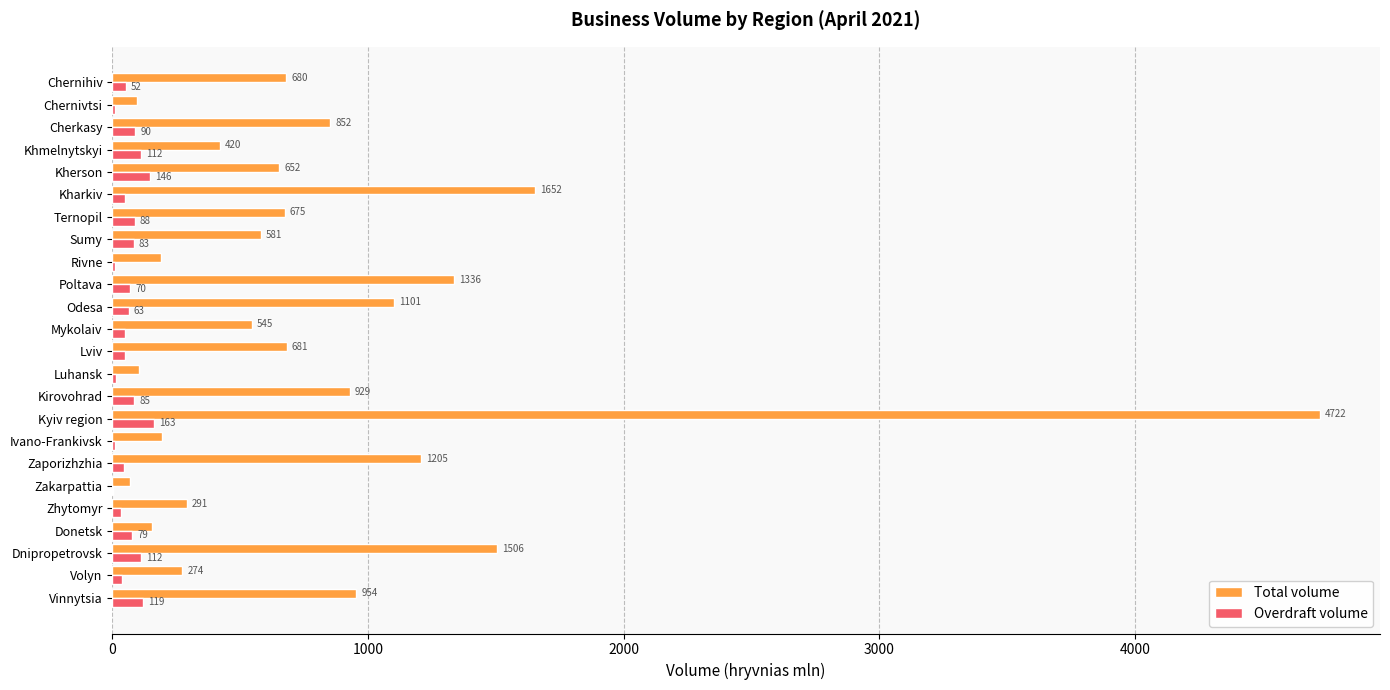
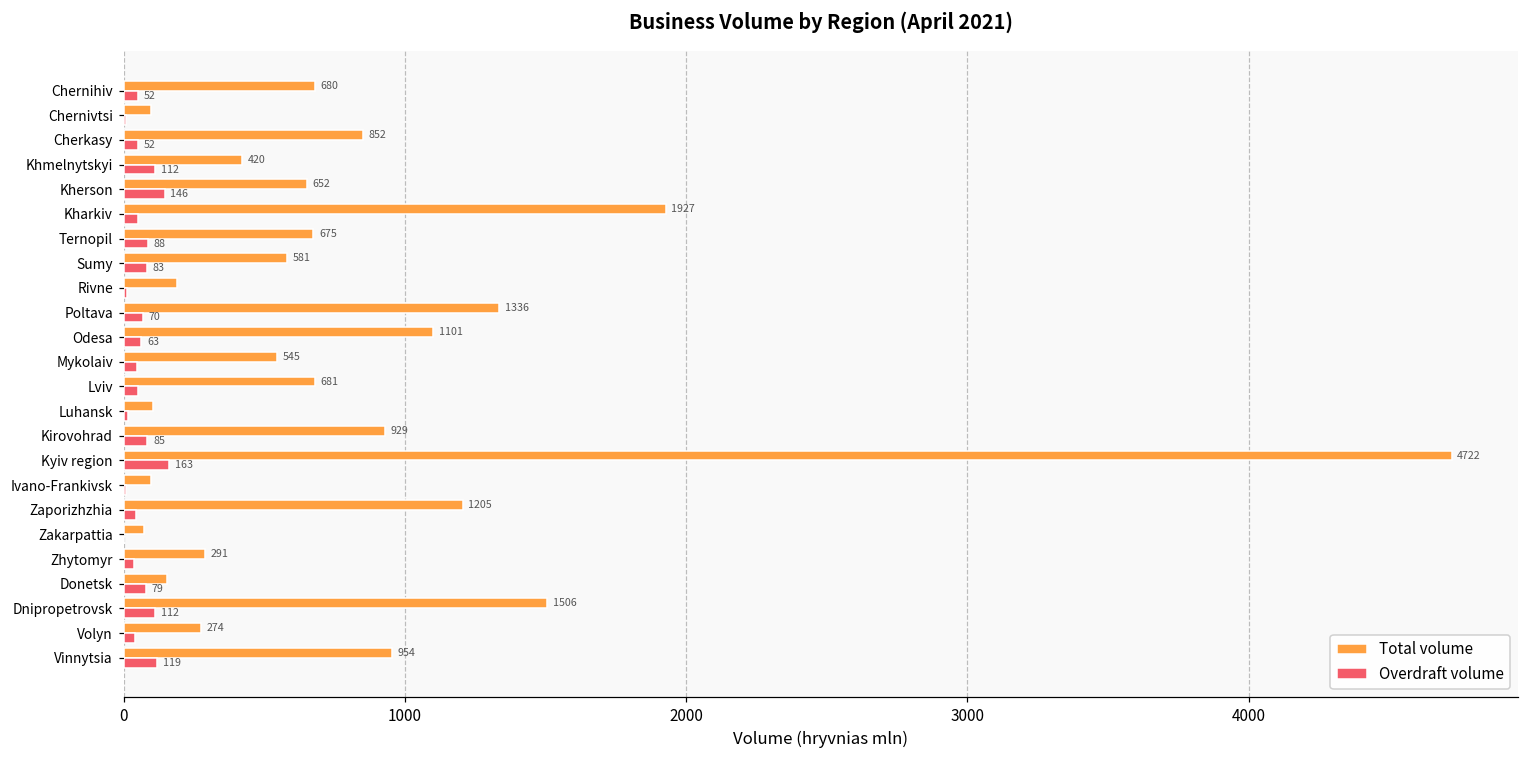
Overdraft volume, Cherkasy: 90 -> 52
Total volume, Kharkiv: 1652 -> 1927
Total volume, Ivano-Frankivsk: 190 -> 100
